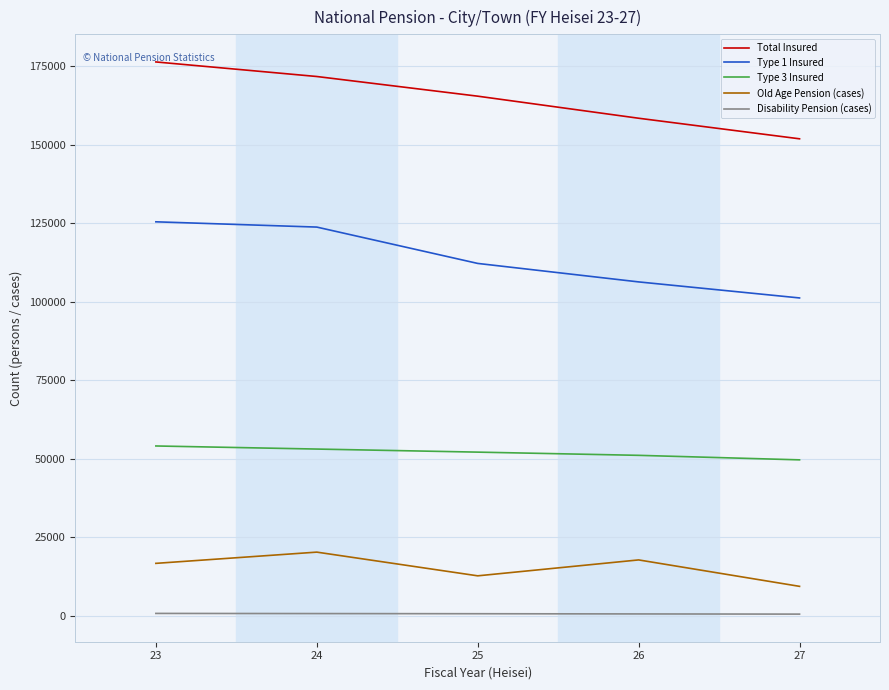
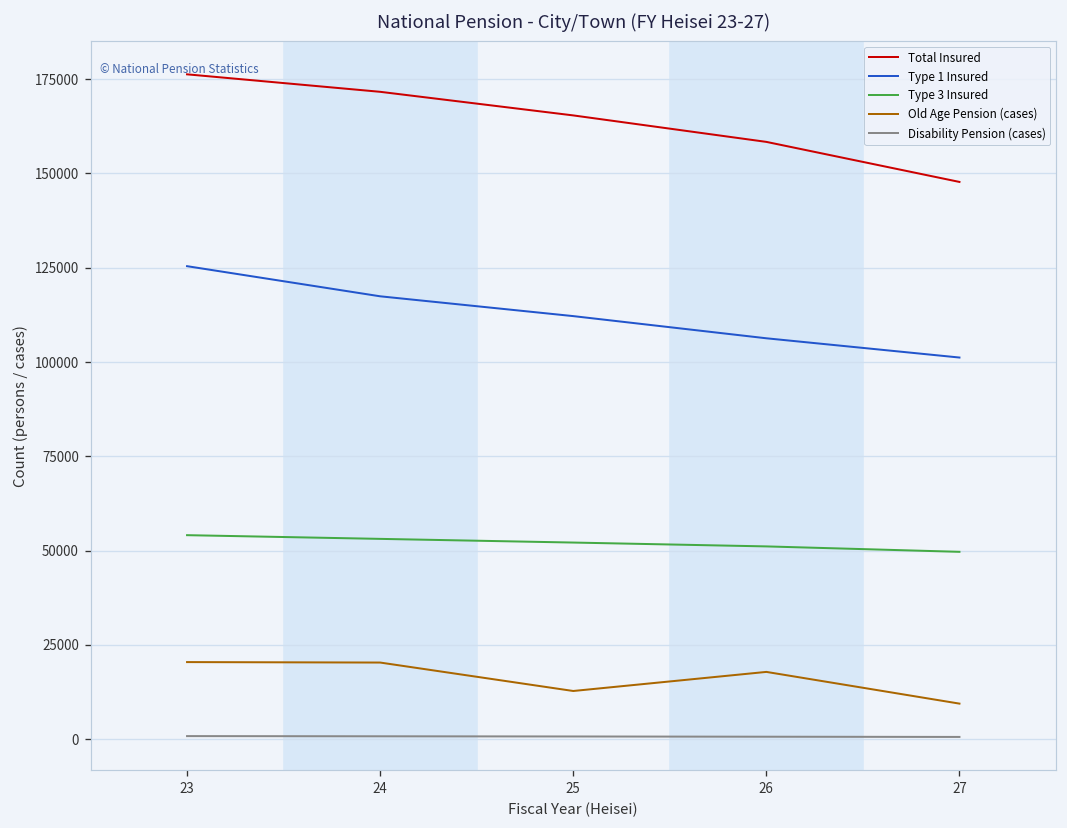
Old Age Pension (cases), 23: 17000 -> 20000
Type 1 Insured, 24: 124000 -> 117000
Total Insured, 27: 152000 -> 148000
